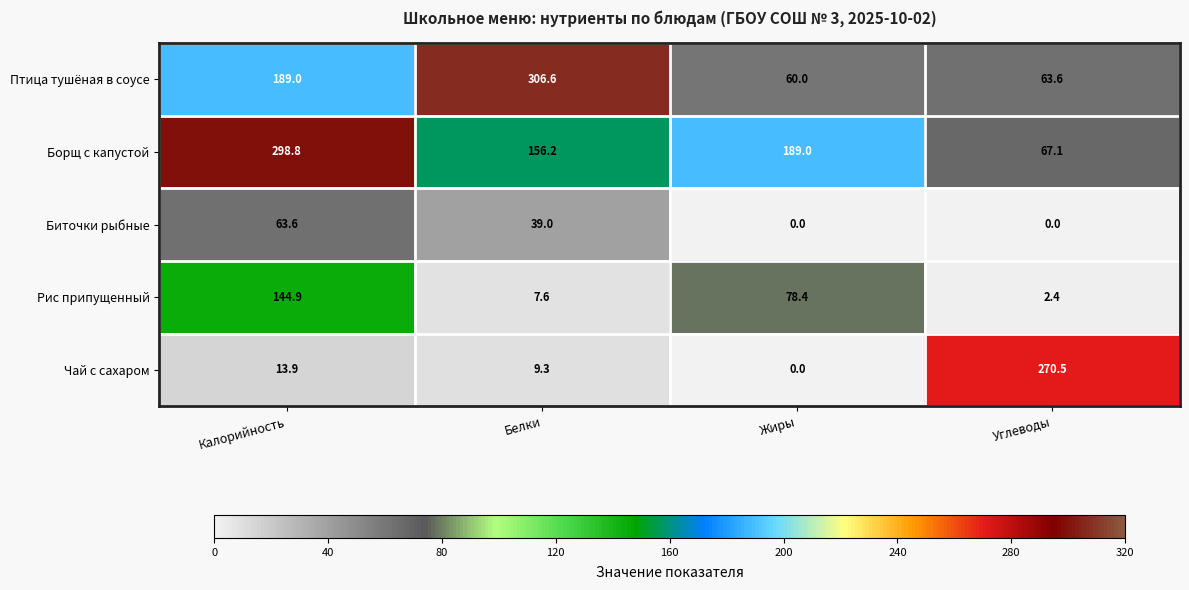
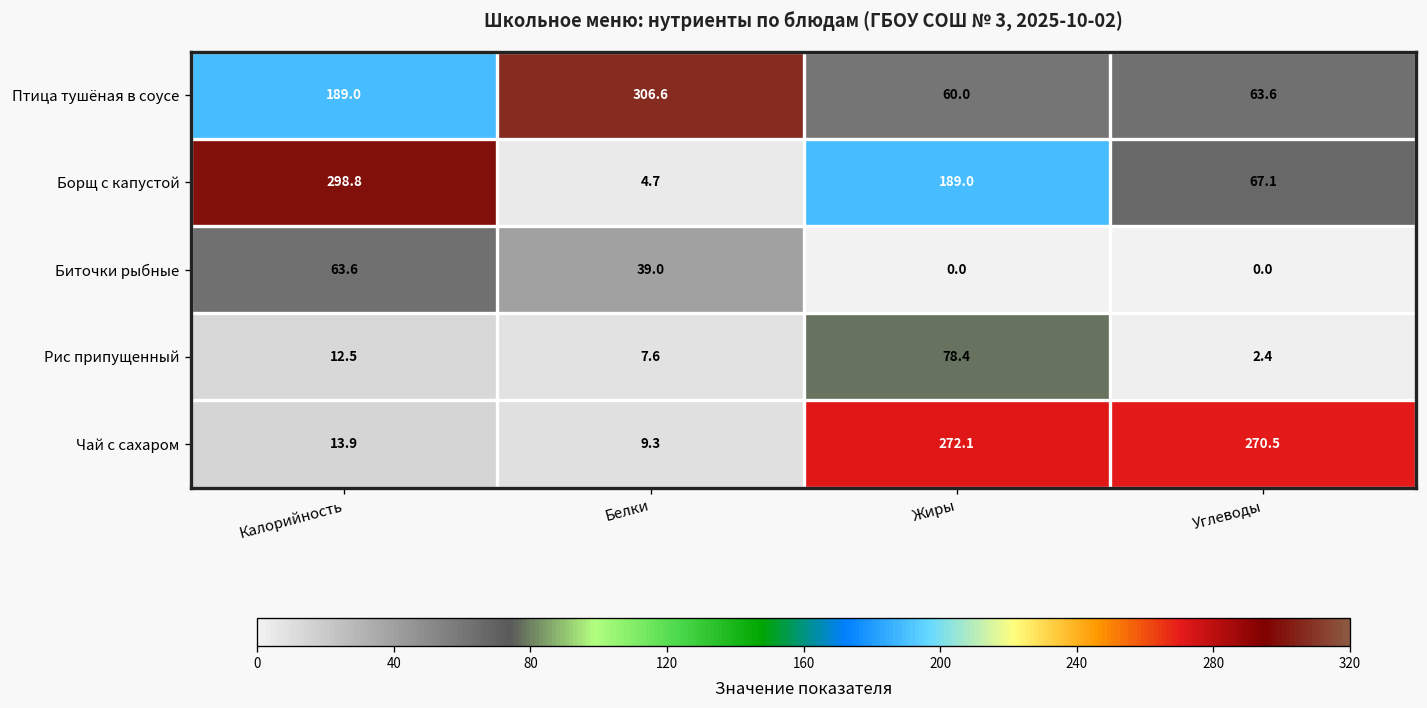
Борщ с капустой, Белки: 156.2 -> 4.7
Рис припущенный, Калорийность: 144.9 -> 12.5
Чай с сахаром, Жиры: 0.0 -> 272.1
